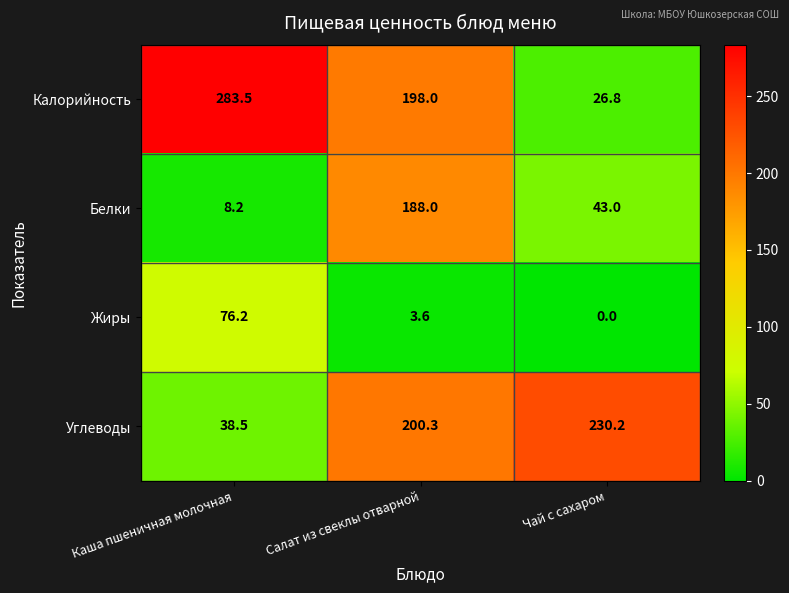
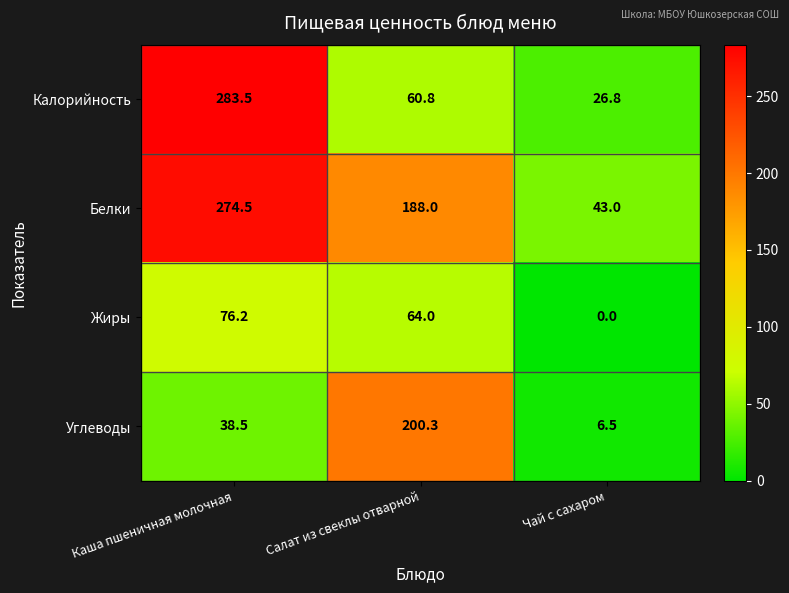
Калорийность, Салат из свеклы отварной: 198.0 -> 60.8
Белки, Каша пшеничная молочная: 8.2 -> 274.5
Жиры, Салат из свеклы отварной: 3.6 -> 64.0
Углеводы, Чай с сахаром: 230.2 -> 6.5
